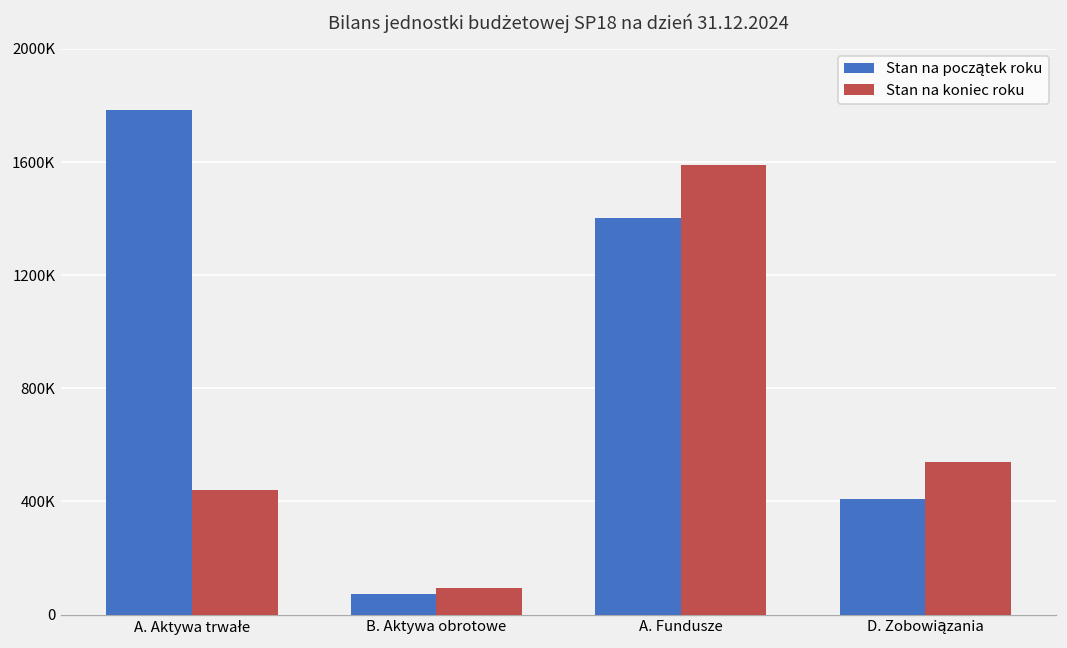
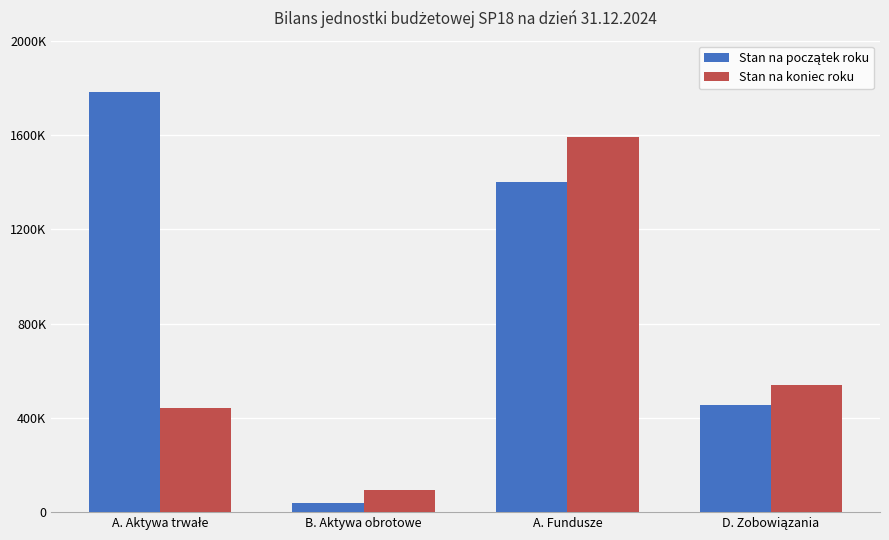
Stan na początek roku, B. Aktywa obrotowe: 70000 -> 40000
Stan na początek roku, D. Zobowiązania: 410000 -> 460000
